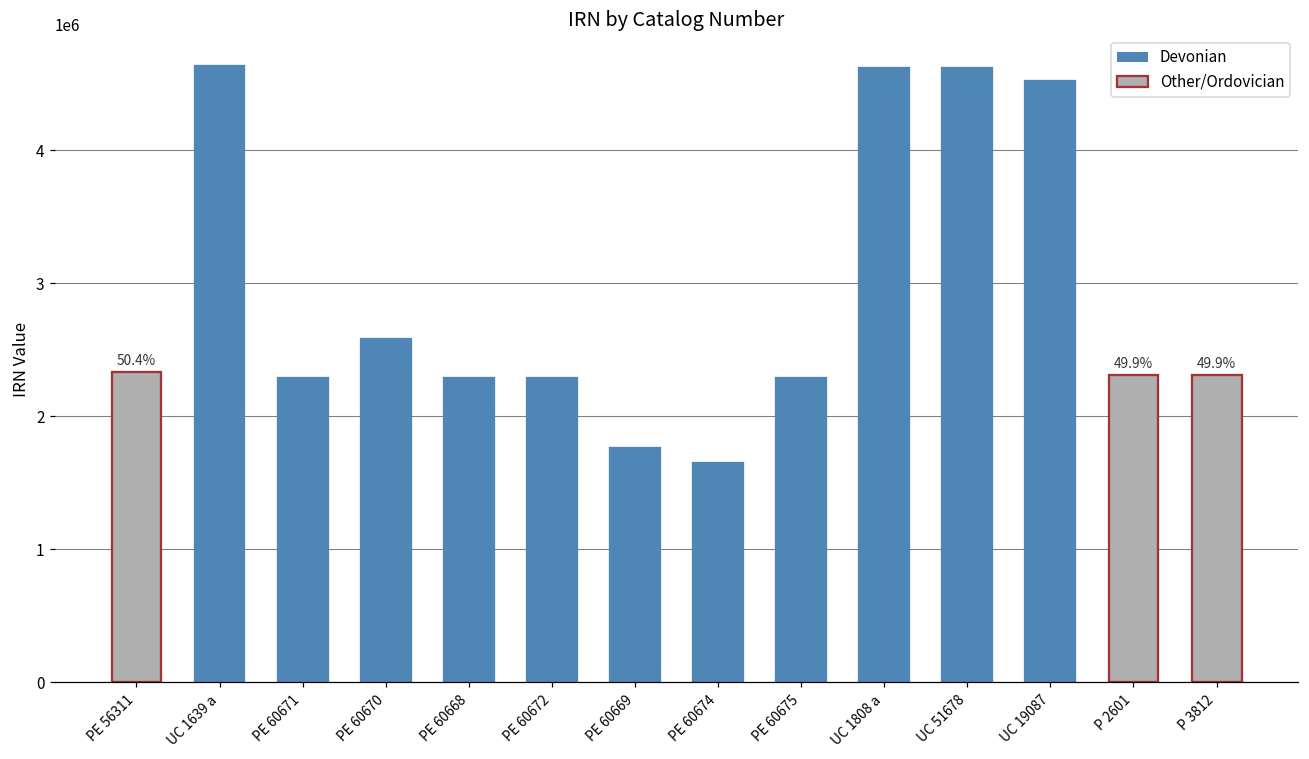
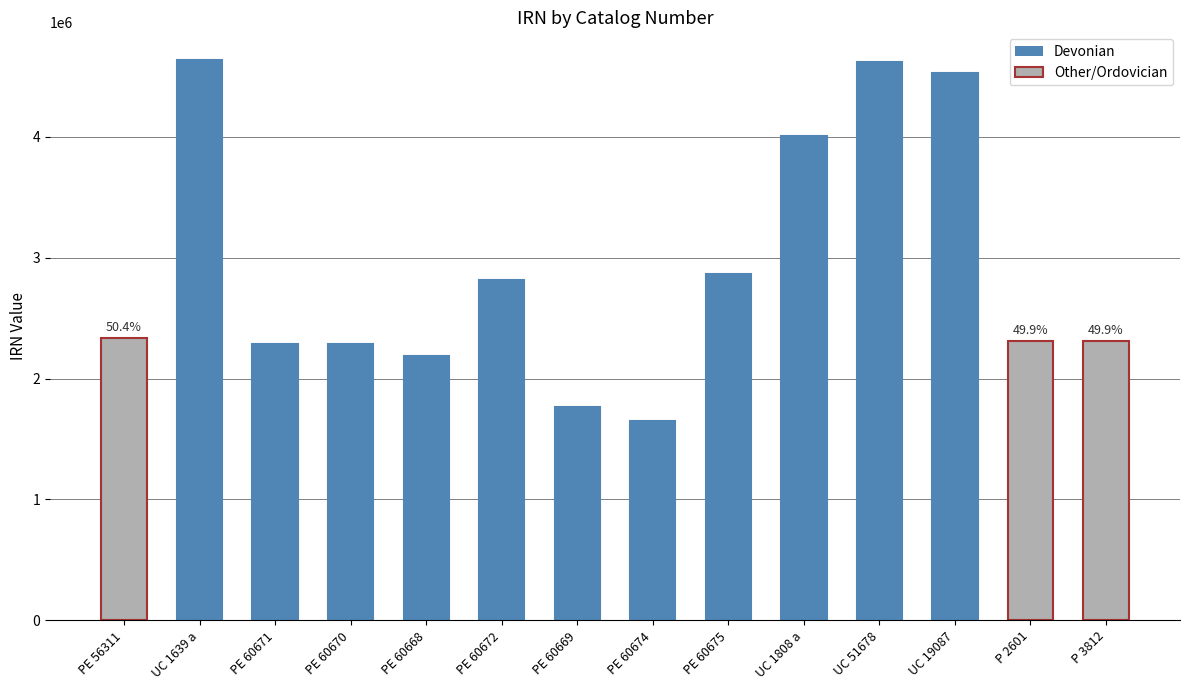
PE 60670: 2580000 -> 2290000
PE 60668: 2290000 -> 2180000
PE 60672: 2290000 -> 2810000
PE 60675: 2290000 -> 2870000
UC 1808 a: 4620000 -> 4000000
